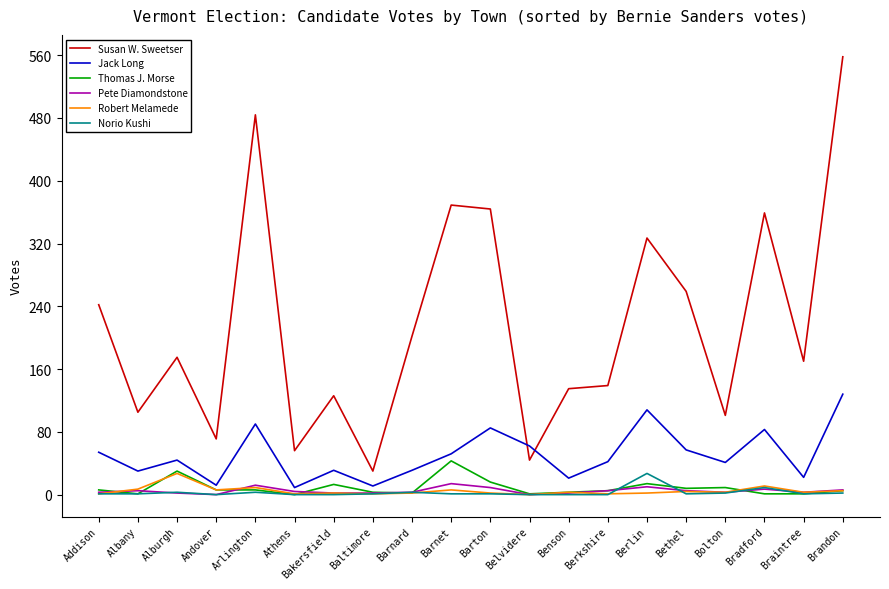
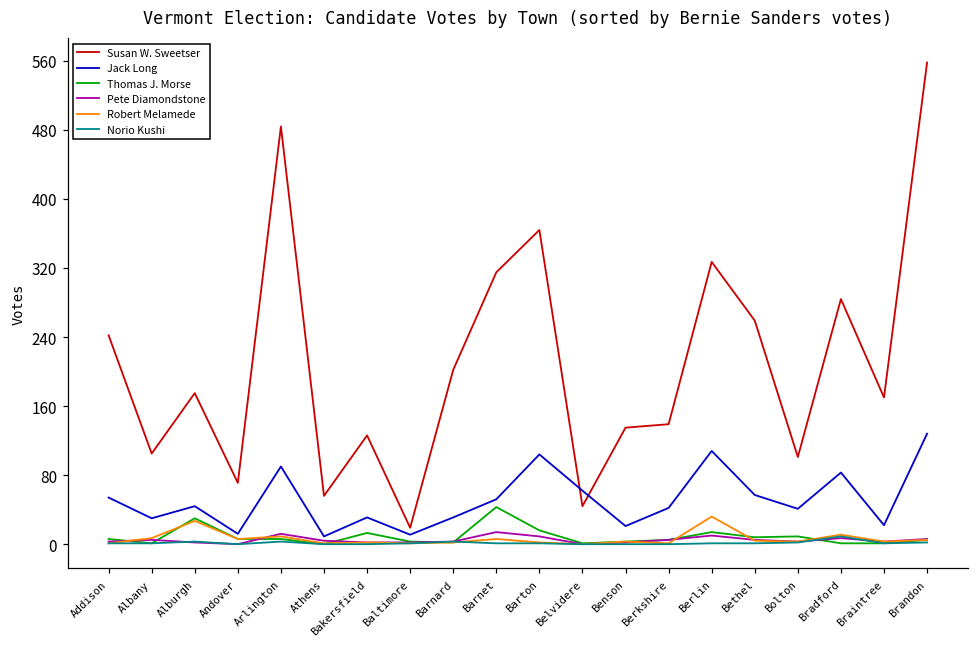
Susan W. Sweetser, Baltimore: 30 -> 20
Susan W. Sweetser, Barnet: 370 -> 320
Jack Long, Barton: 90 -> 100
Robert Melamede, Berlin: 0 -> 30
Norio Kushi, Berlin: 30 -> 0
Susan W. Sweetser, Bradford: 360 -> 280
